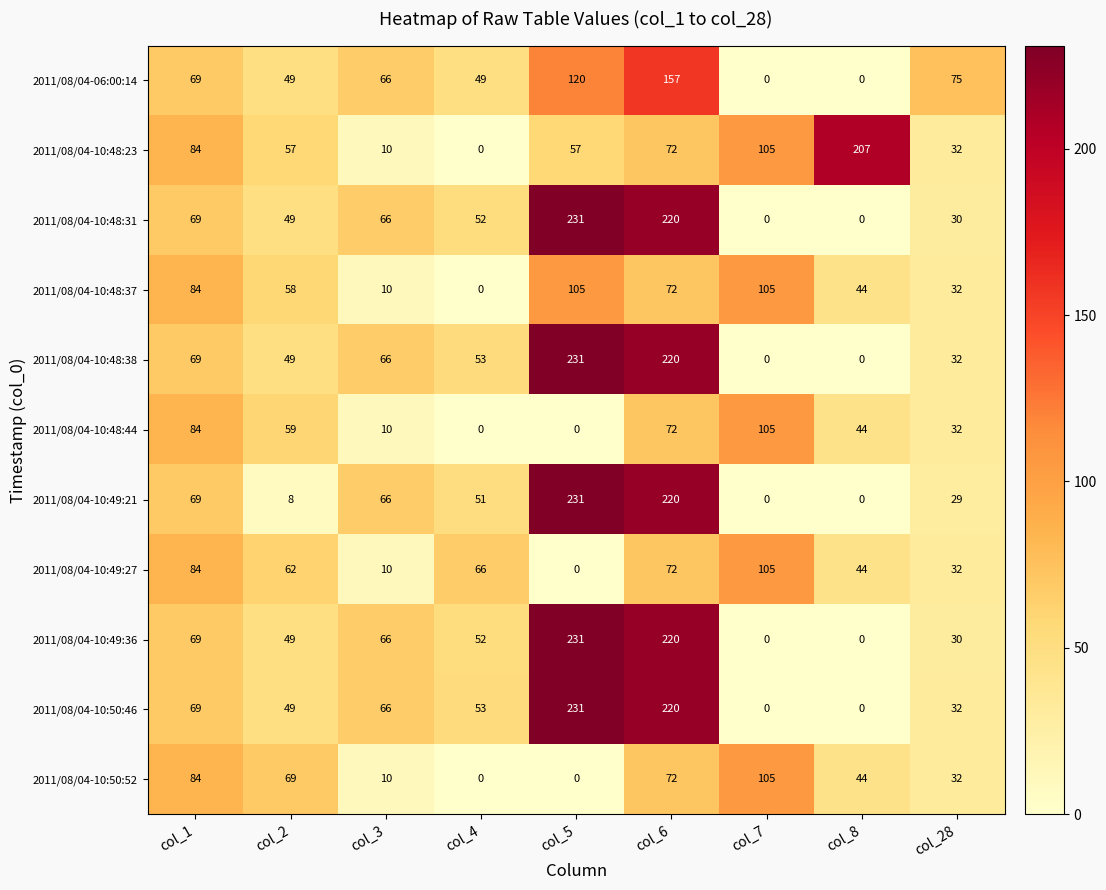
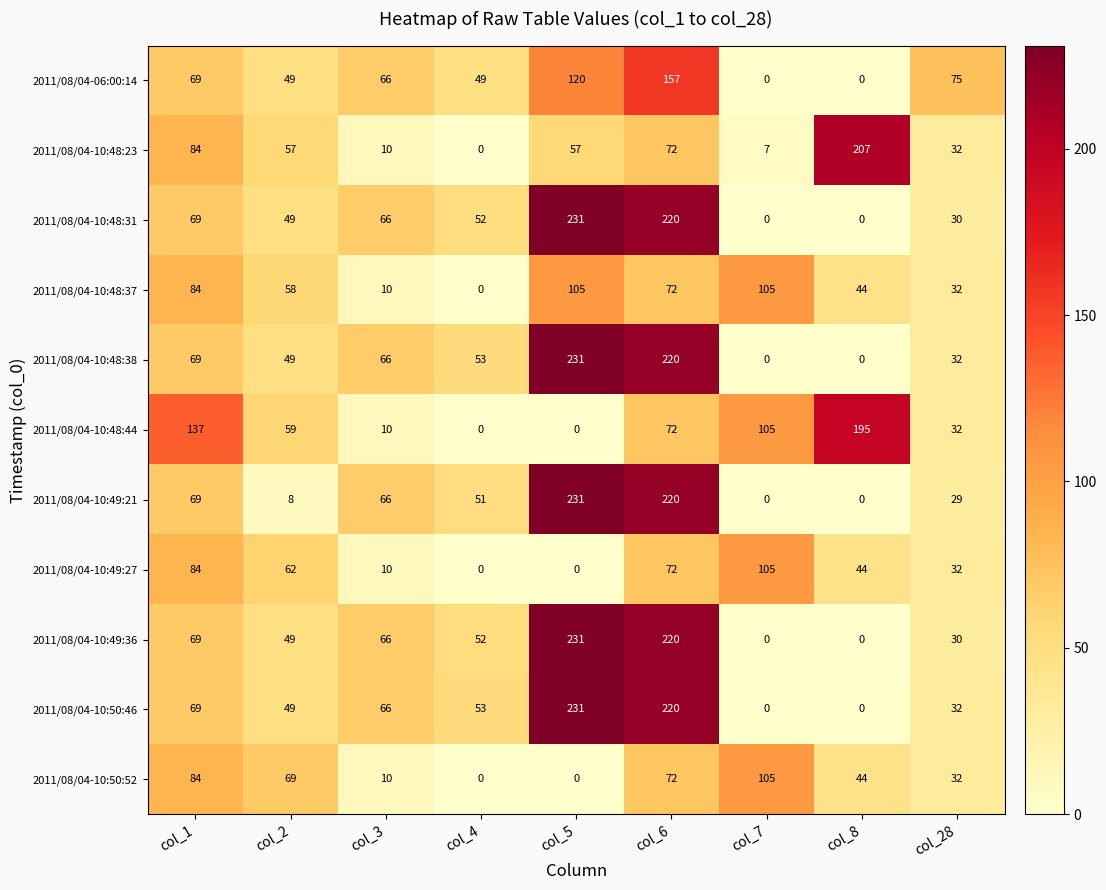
2011/08/04-10:48:23, col_7: 105 -> 7
2011/08/04-10:48:44, col_1: 84 -> 137
2011/08/04-10:48:44, col_8: 44 -> 195
2011/08/04-10:49:27, col_4: 66 -> 0
